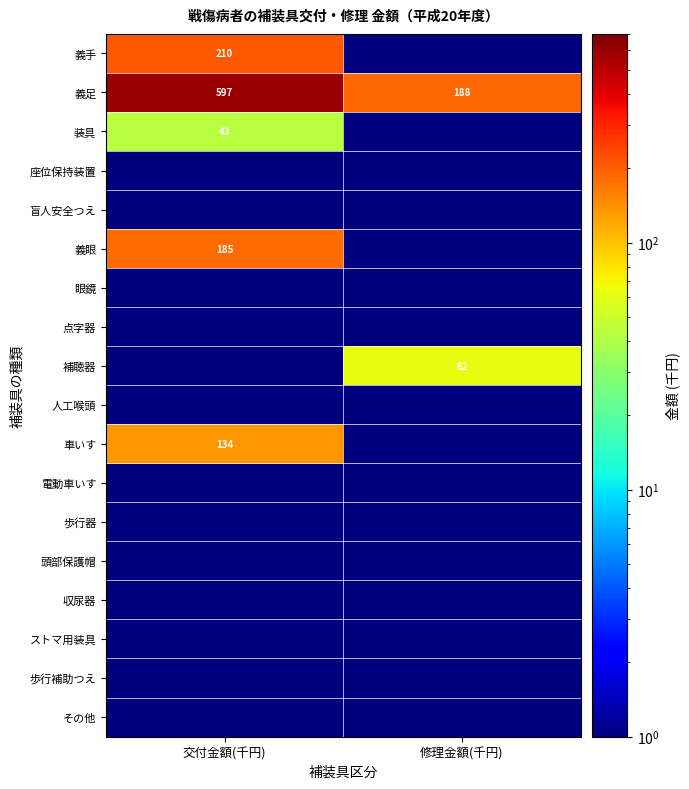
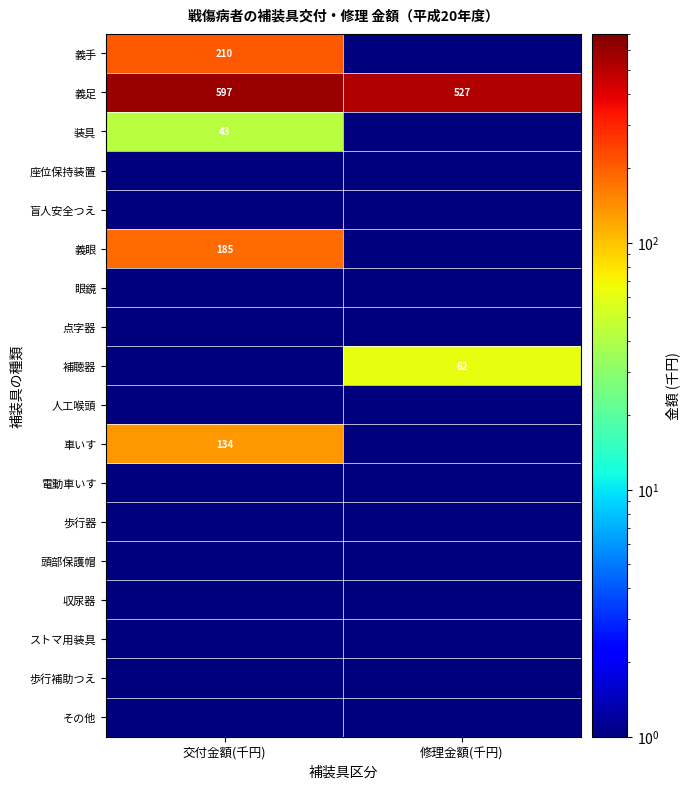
義足, 修理金額(千円): 188 -> 527
